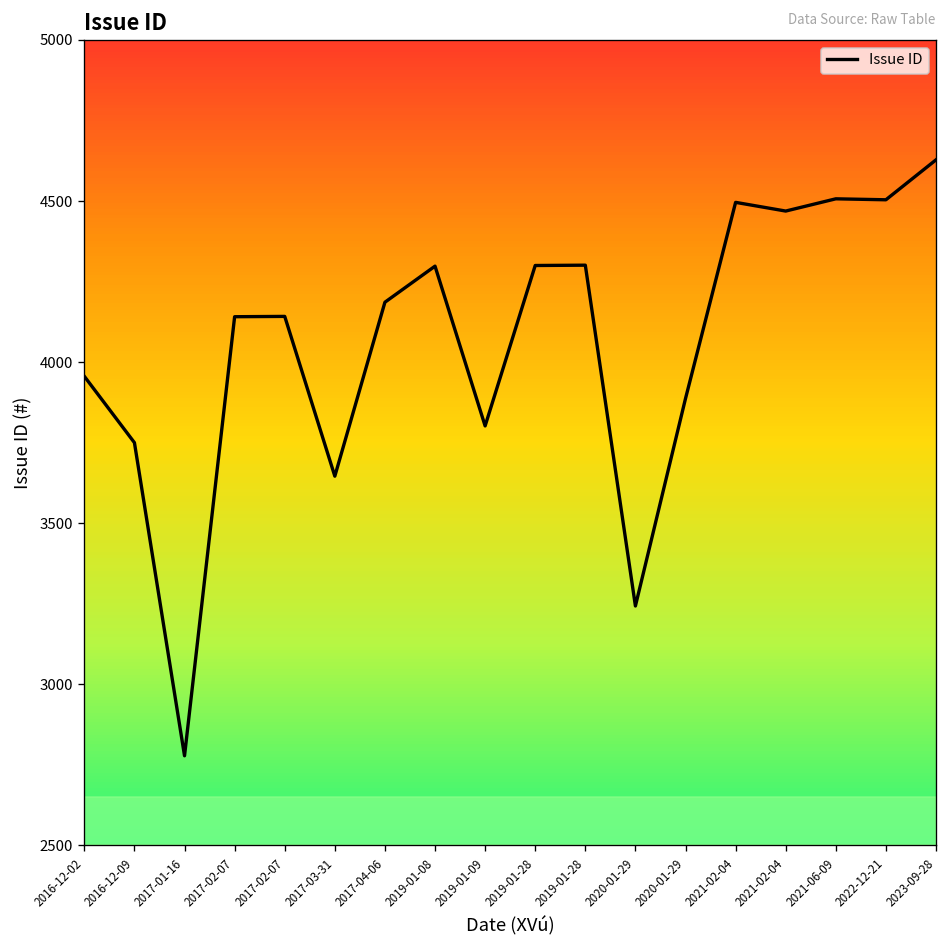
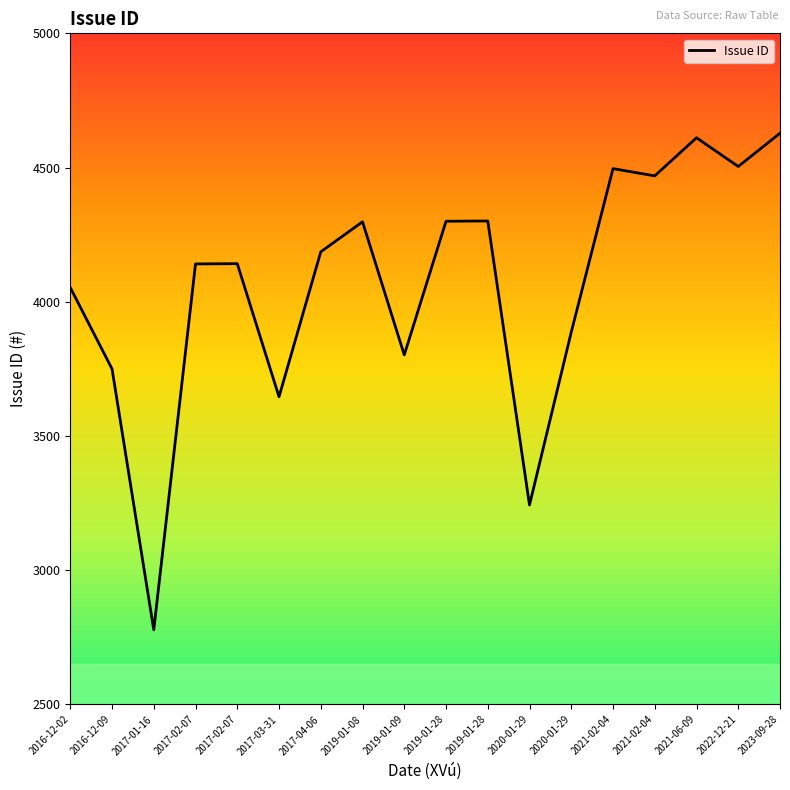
2016-12-02: 3960 -> 4050
2021-06-09: 4510 -> 4610
